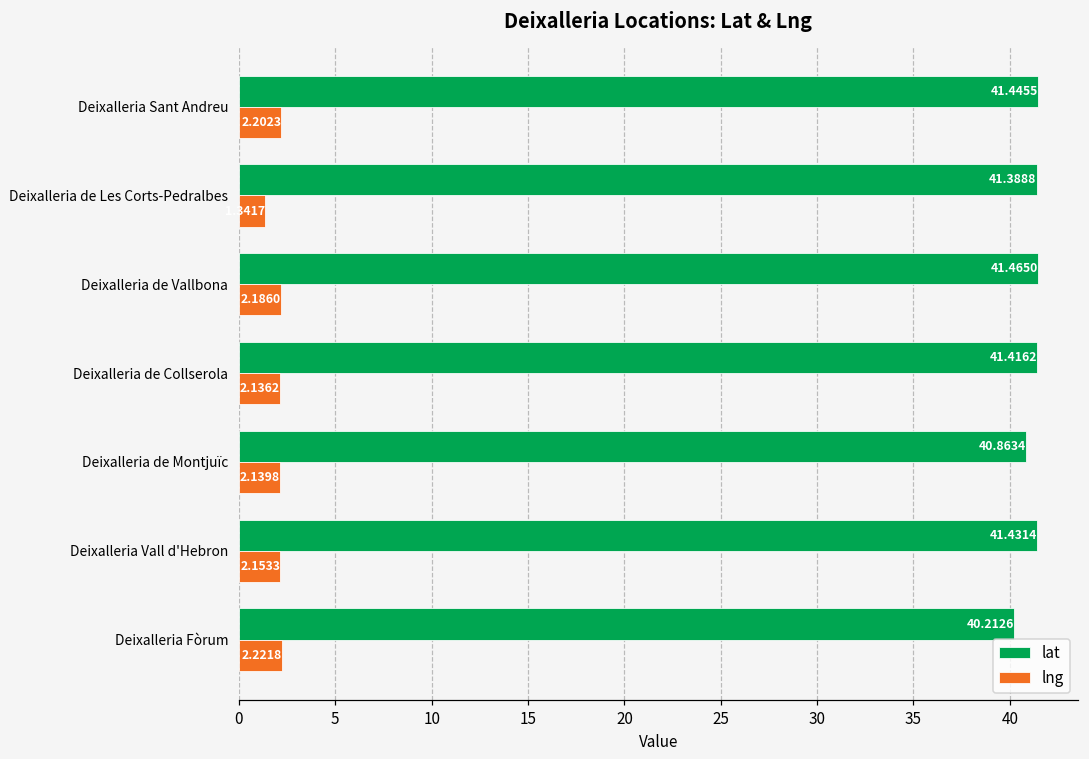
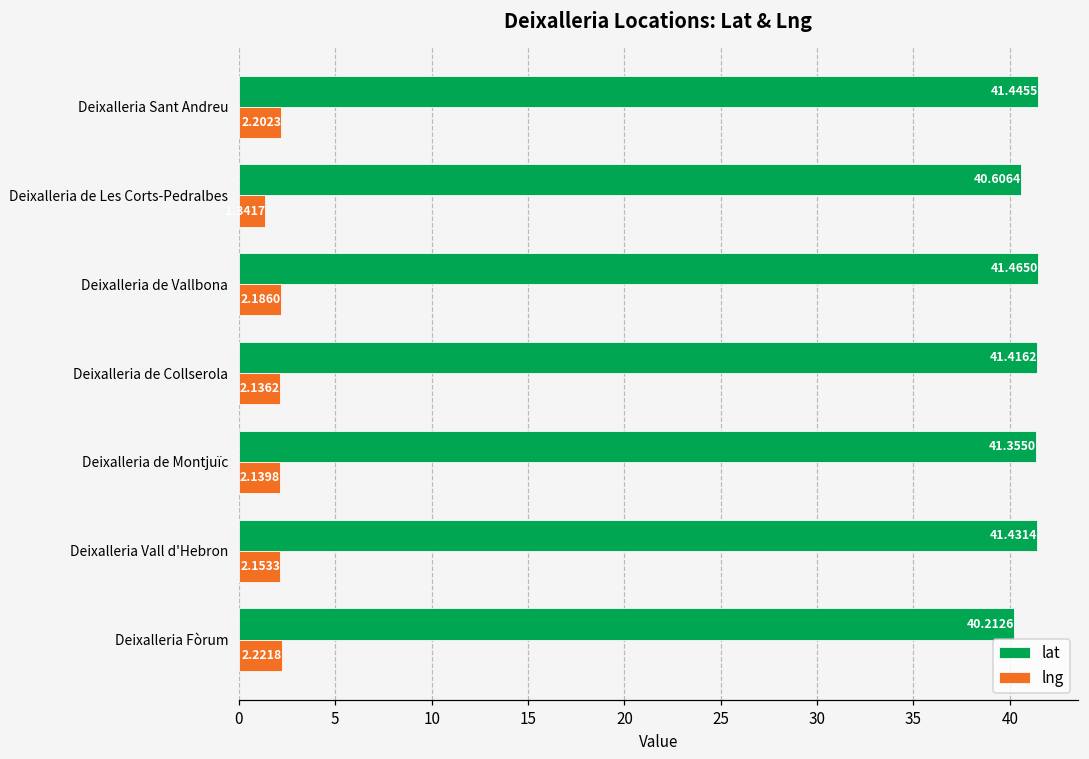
lat, Deixalleria de Les Corts-Pedralbes: 41.3888 -> 40.6064
lat, Deixalleria de Montjuïc: 40.8634 -> 41.3550
